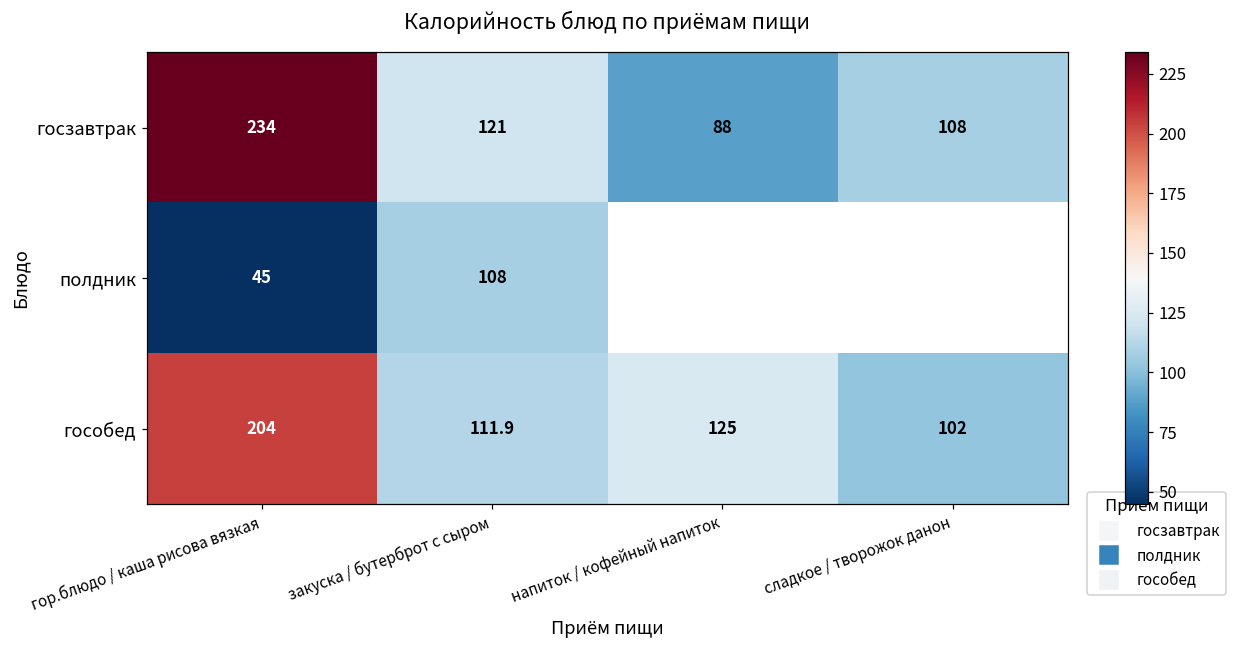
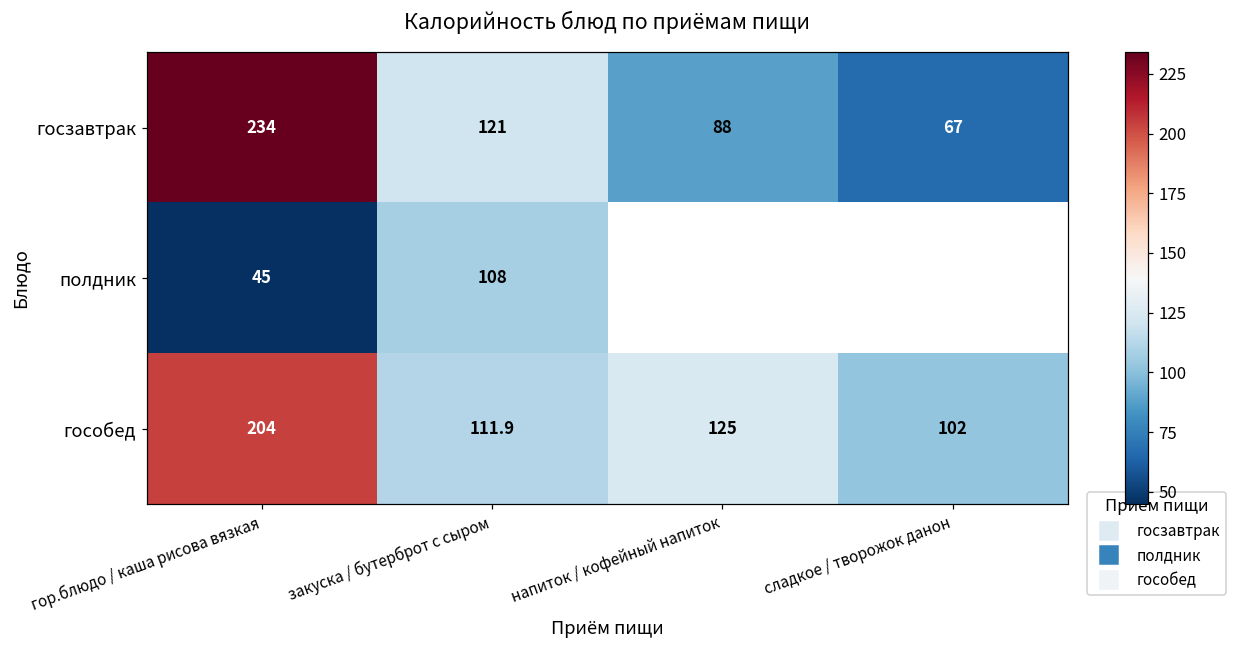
госзавтрак, сладкое / творожок данон: 108 -> 67
